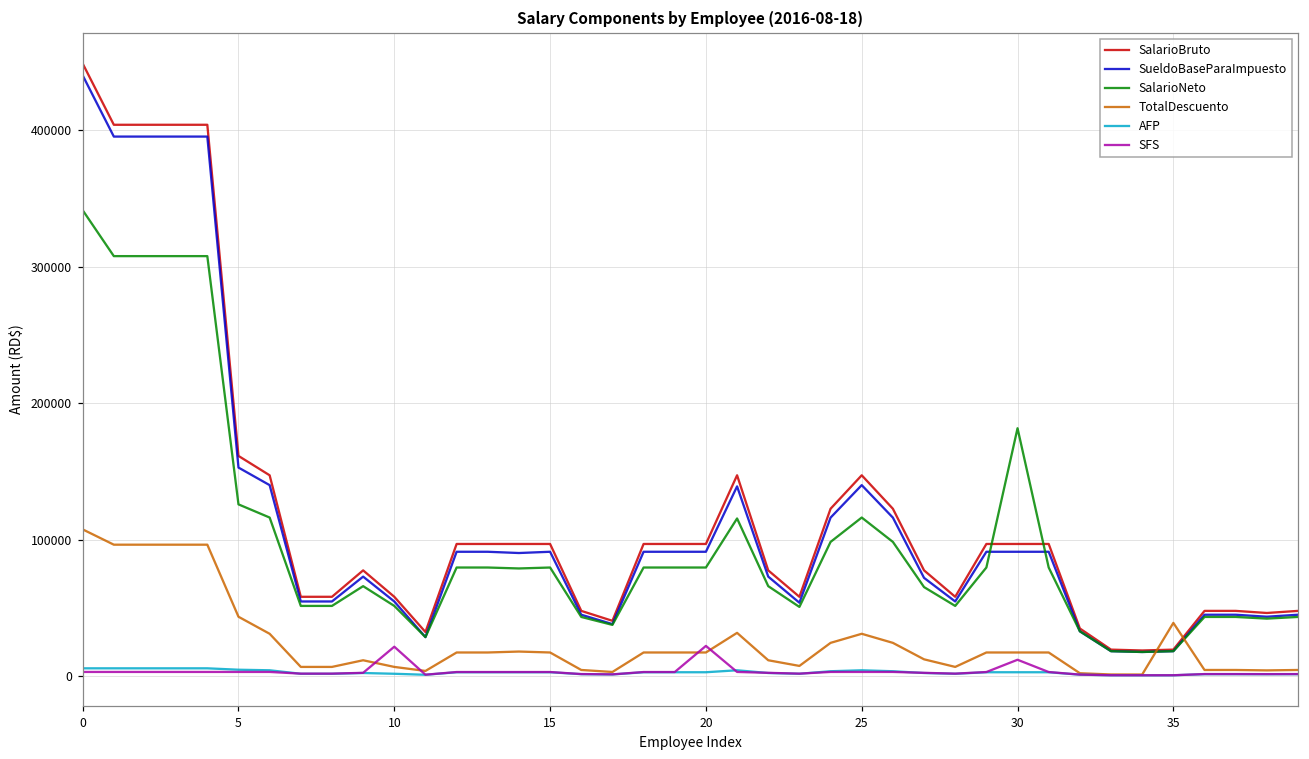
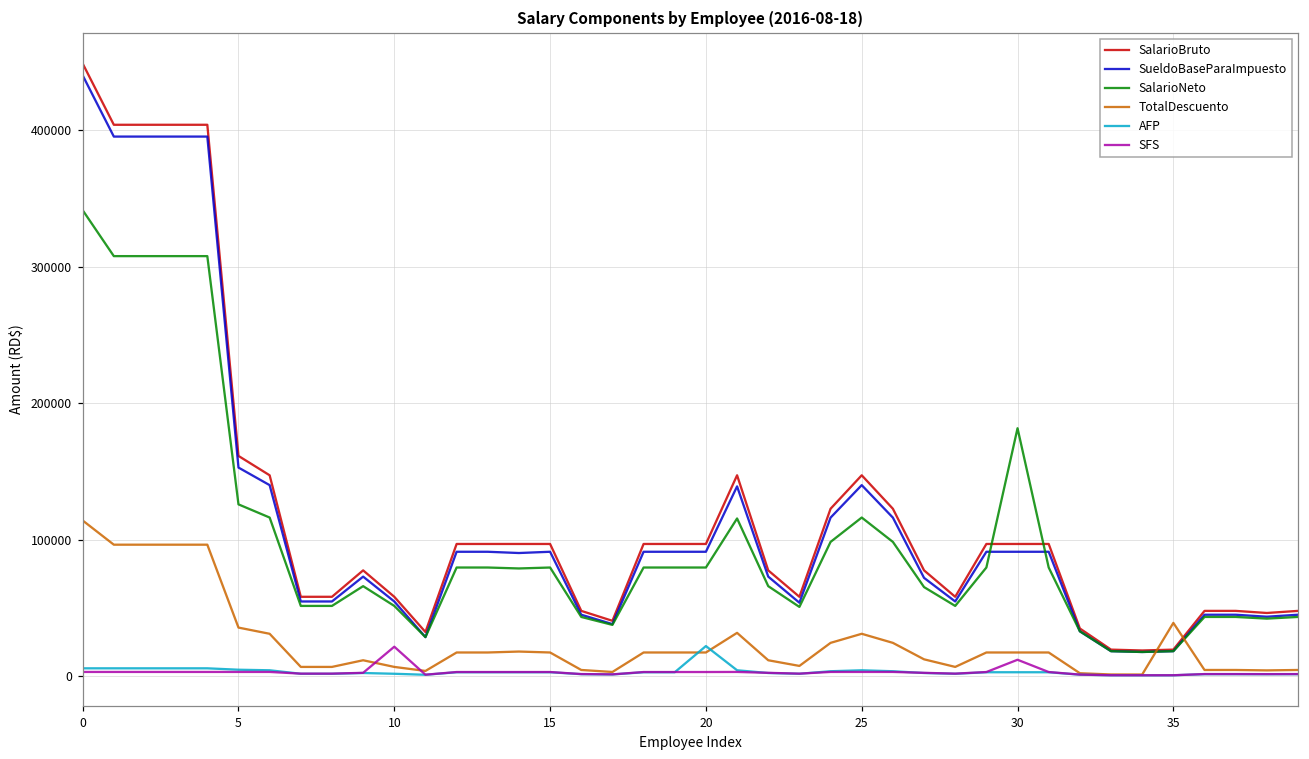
TotalDescuento, 0: 107000 -> 114000
TotalDescuento, 5: 43000 -> 36000
AFP, 20: 3000 -> 22000
SFS, 20: 22000 -> 3000
